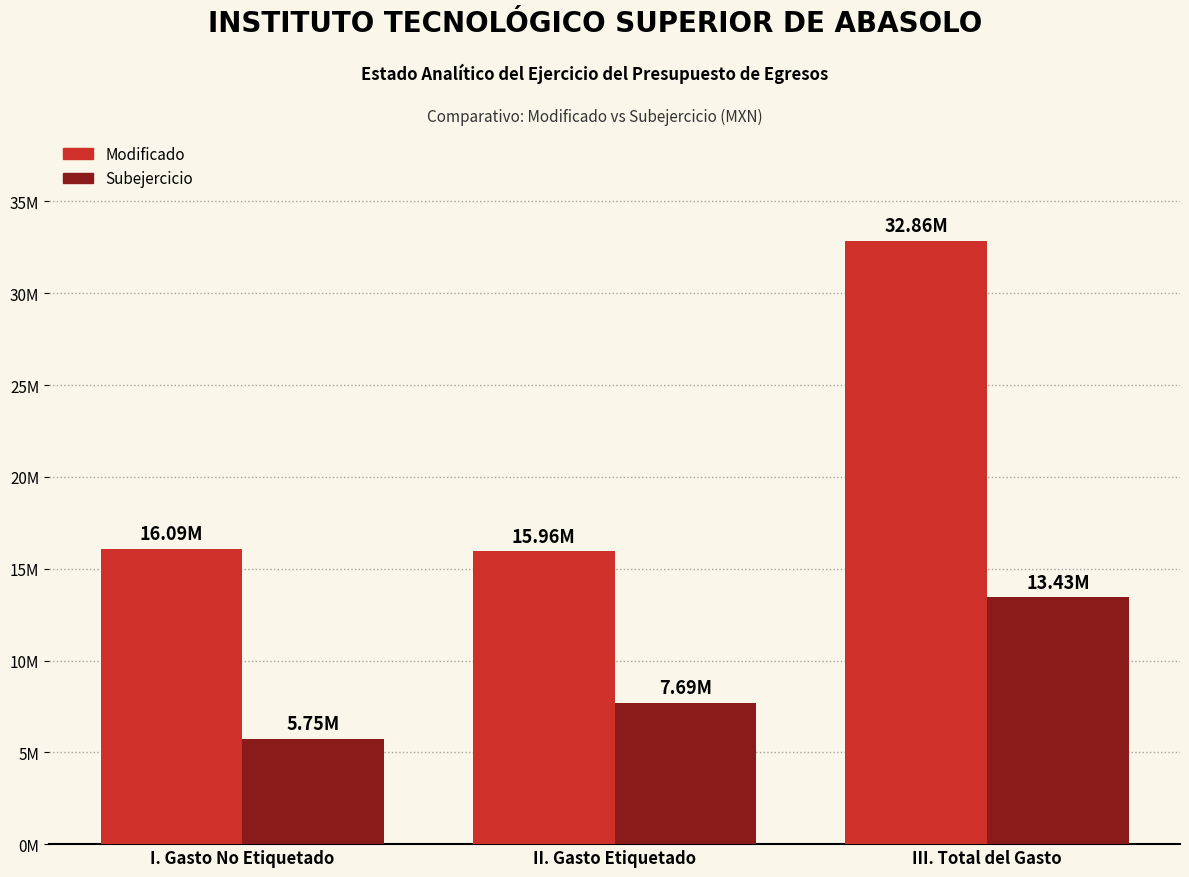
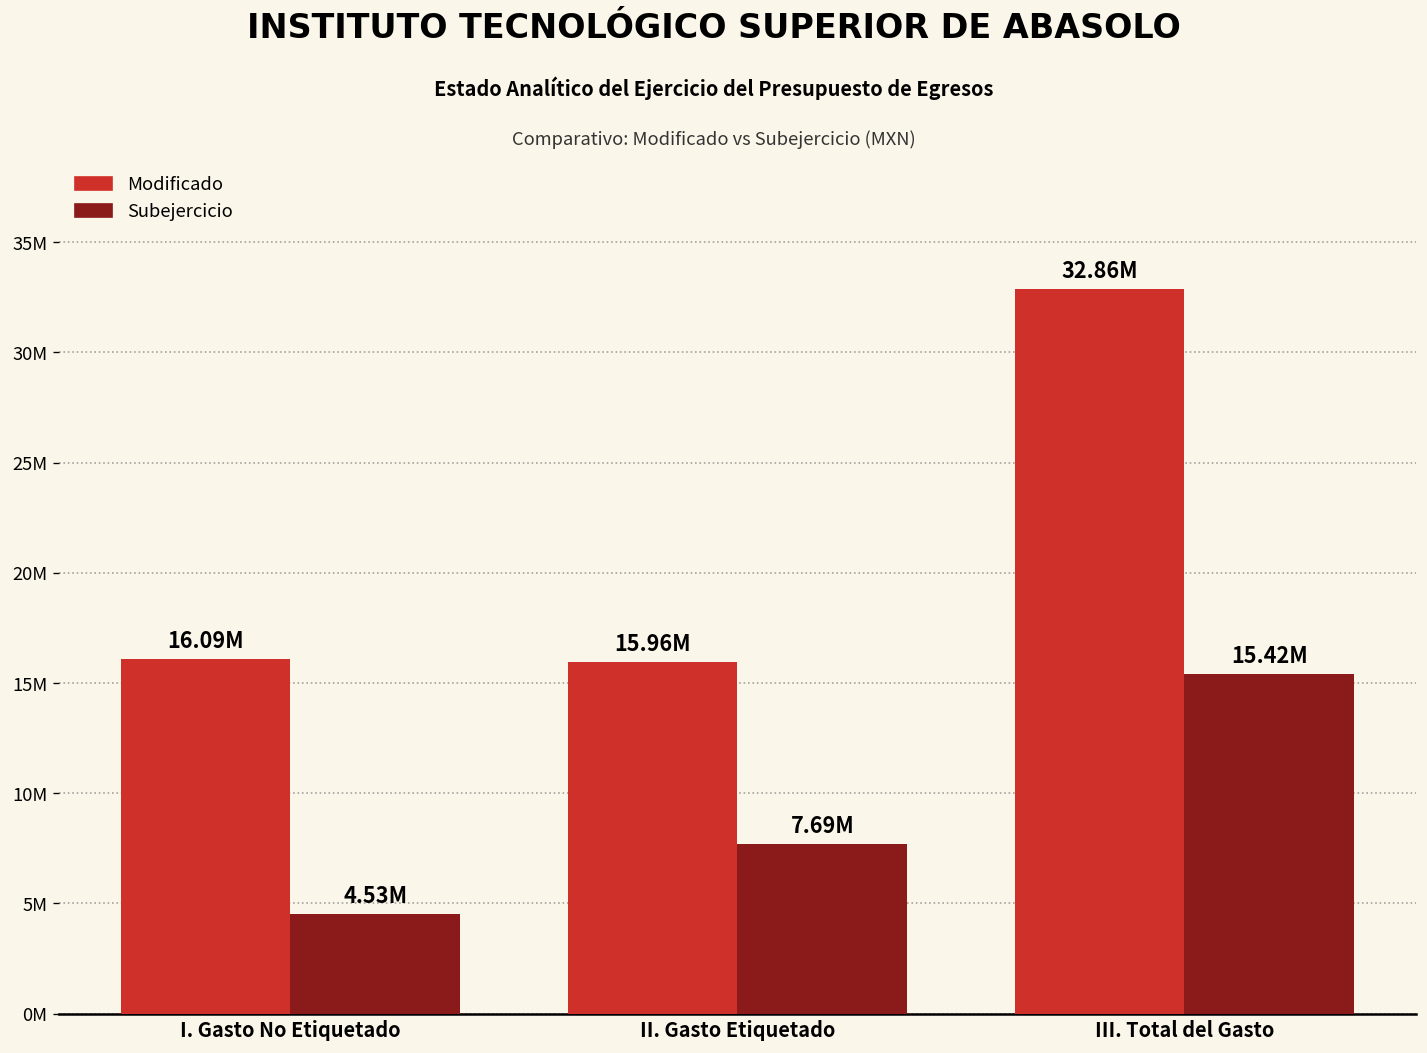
Subejercicio, I. Gasto No Etiquetado: 5.75M -> 4.53M
Subejercicio, III. Total del Gasto: 13.43M -> 15.42M
